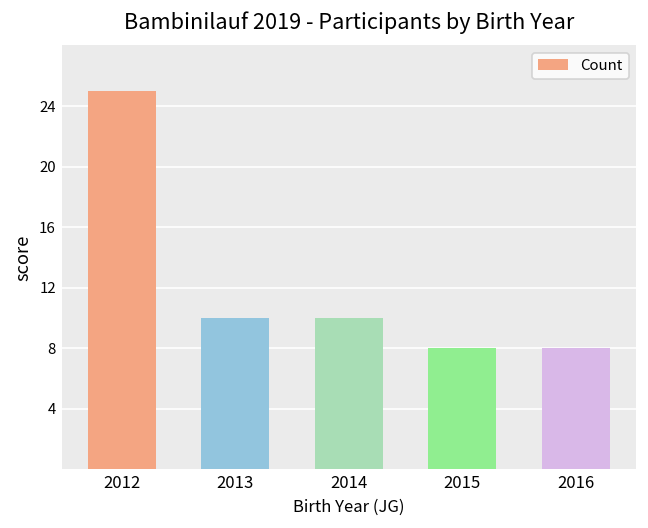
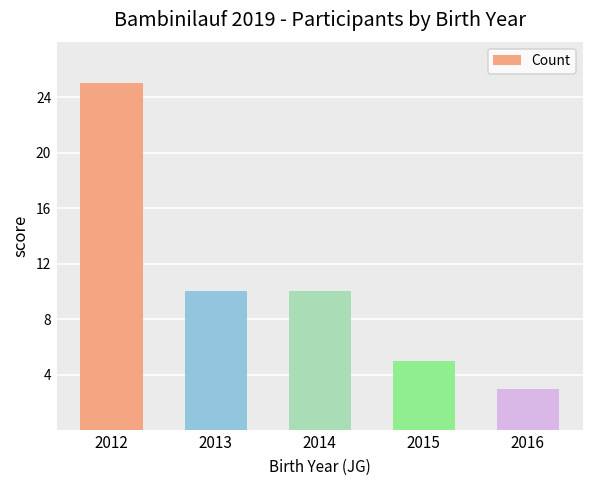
2015: 8 -> 5
2016: 8 -> 3
